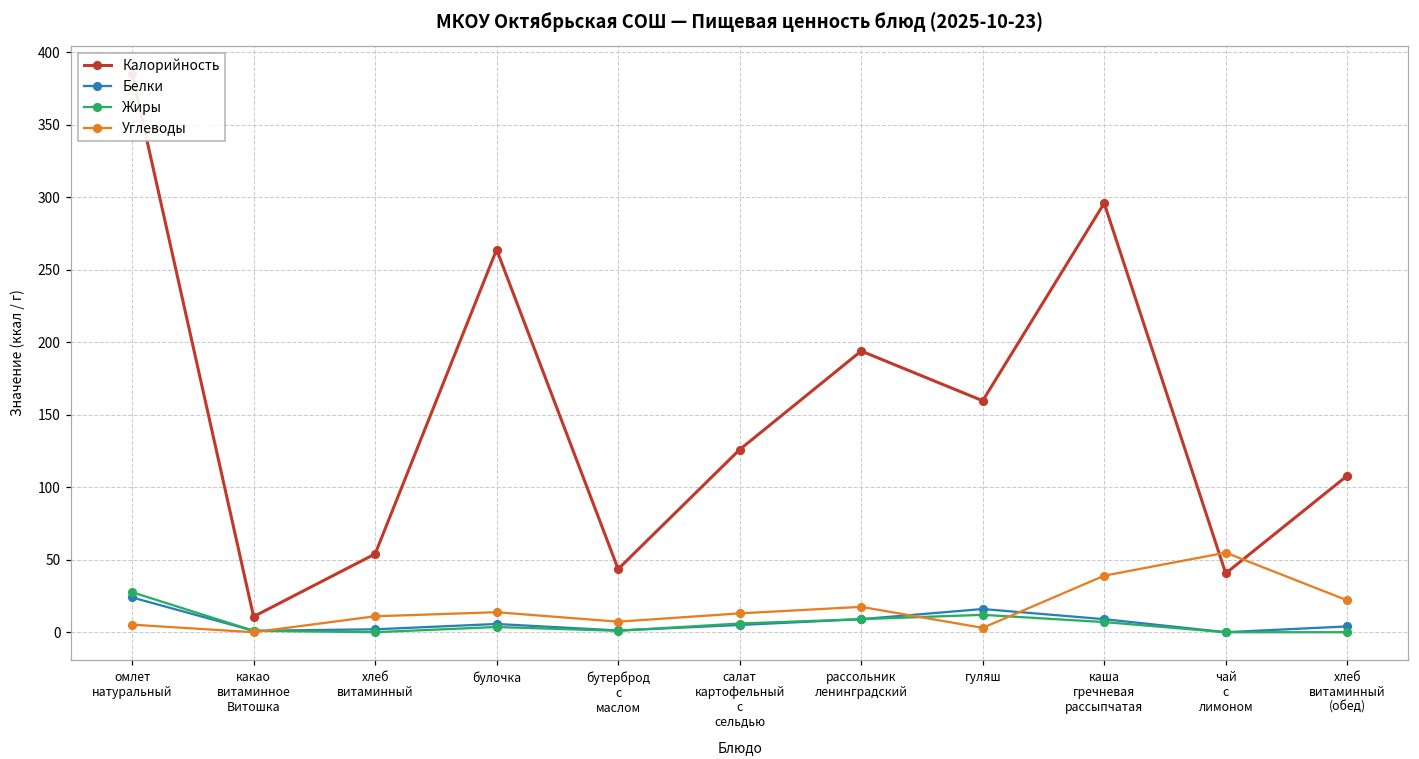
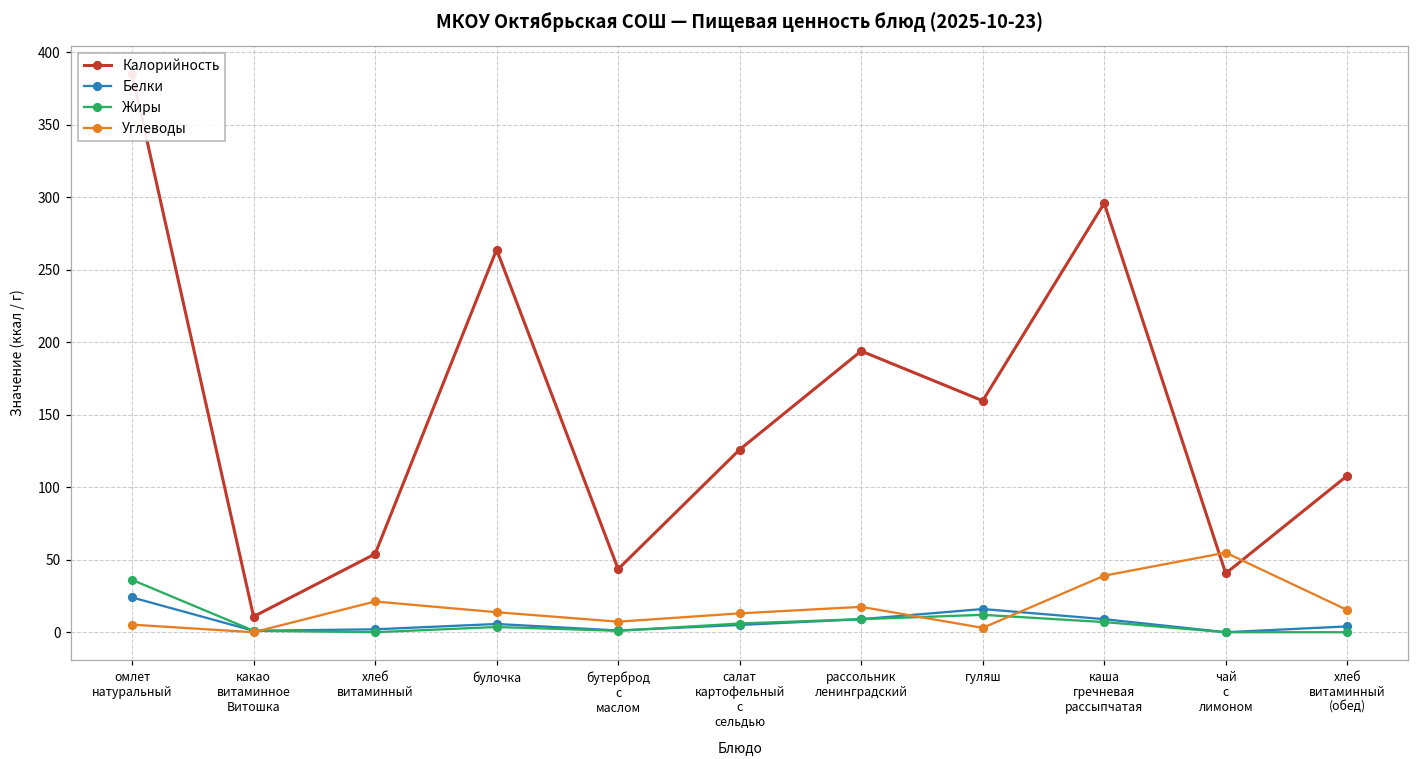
Жиры, омлет натуральный: 28 -> 36
Углеводы, хлеб витаминный: 11 -> 21
Углеводы, хлеб витаминный (обед): 22 -> 15
